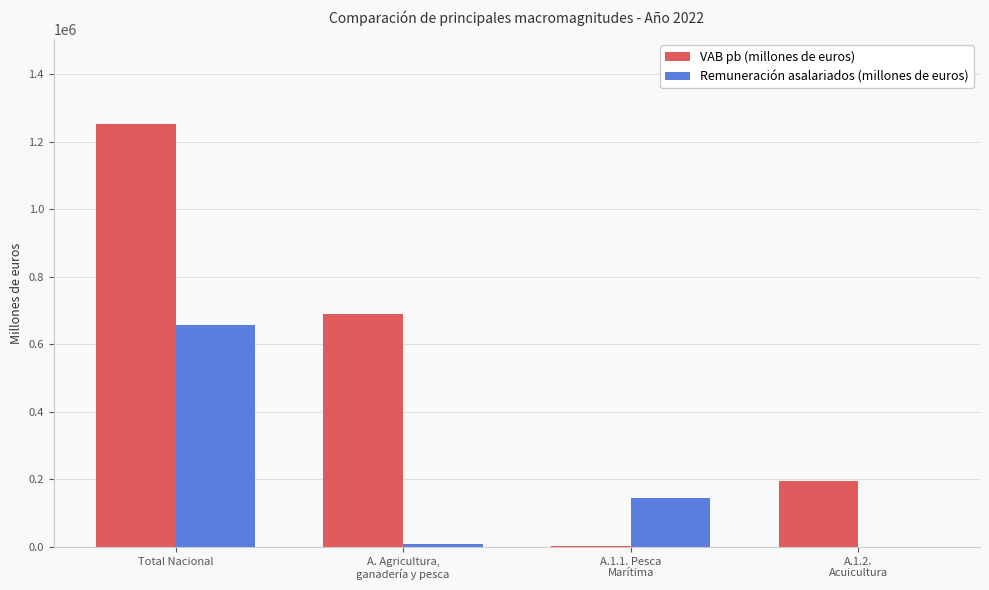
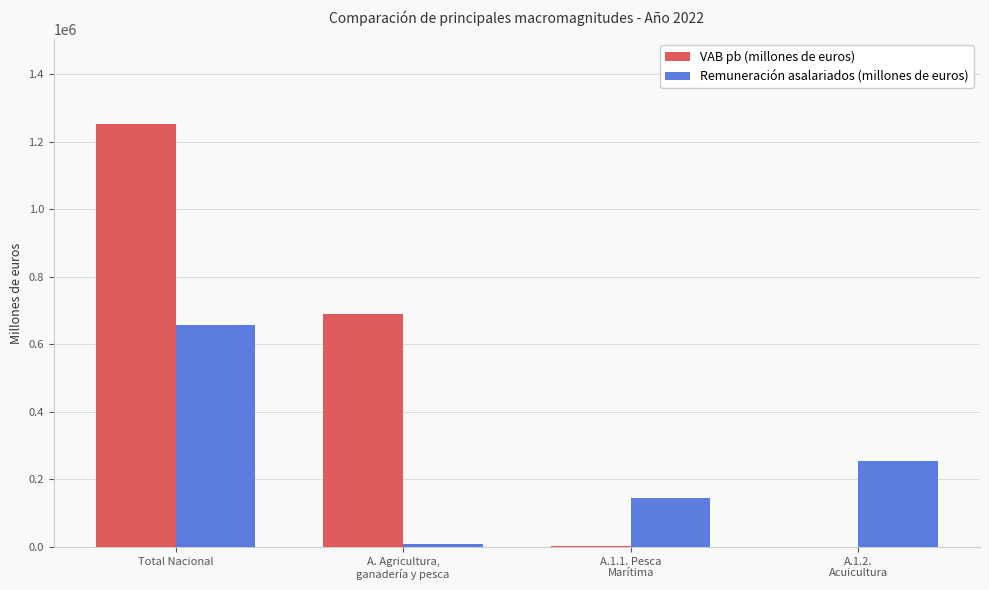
VAB pb (millones de euros), A.1.2. Acuicultura: 200000 -> 0
Remuneración asalariados (millones de euros), A.1.2. Acuicultura: 0 -> 260000
